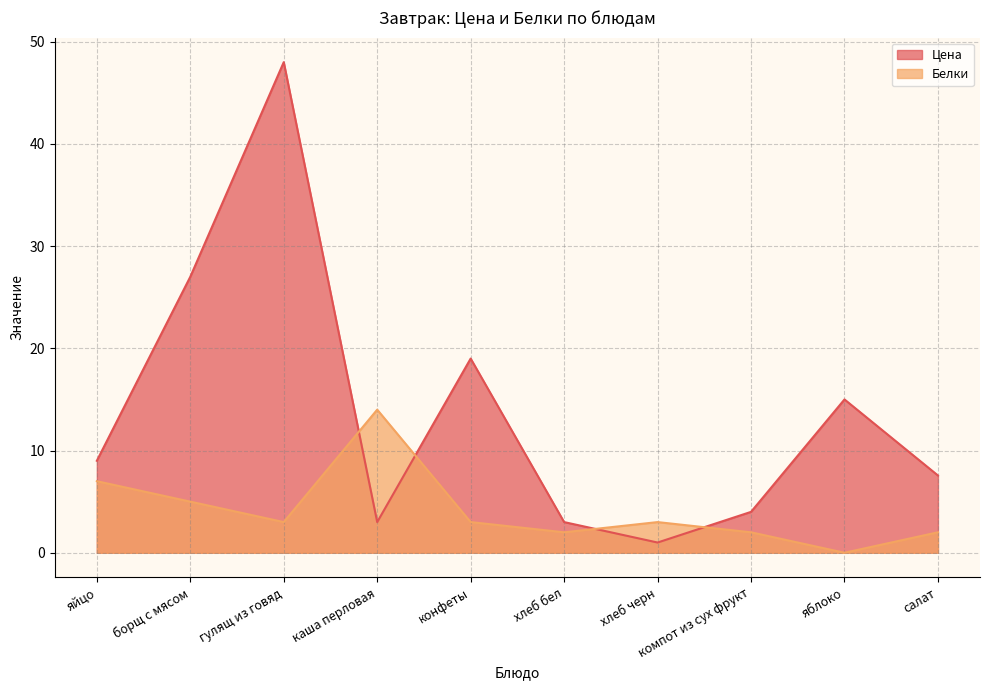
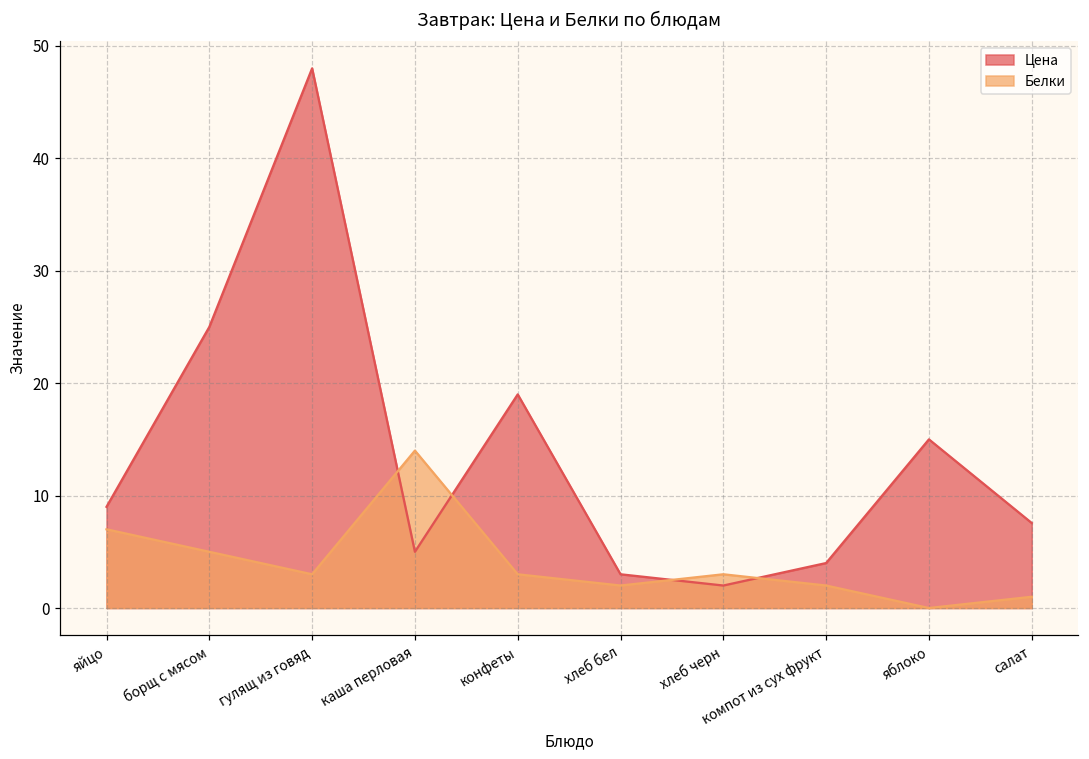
Цена, борщ с мясом: 27 -> 25
Цена, каша перловая: 3 -> 5
Цена, хлеб черн: 1 -> 2
Белки, салат: 2 -> 1
